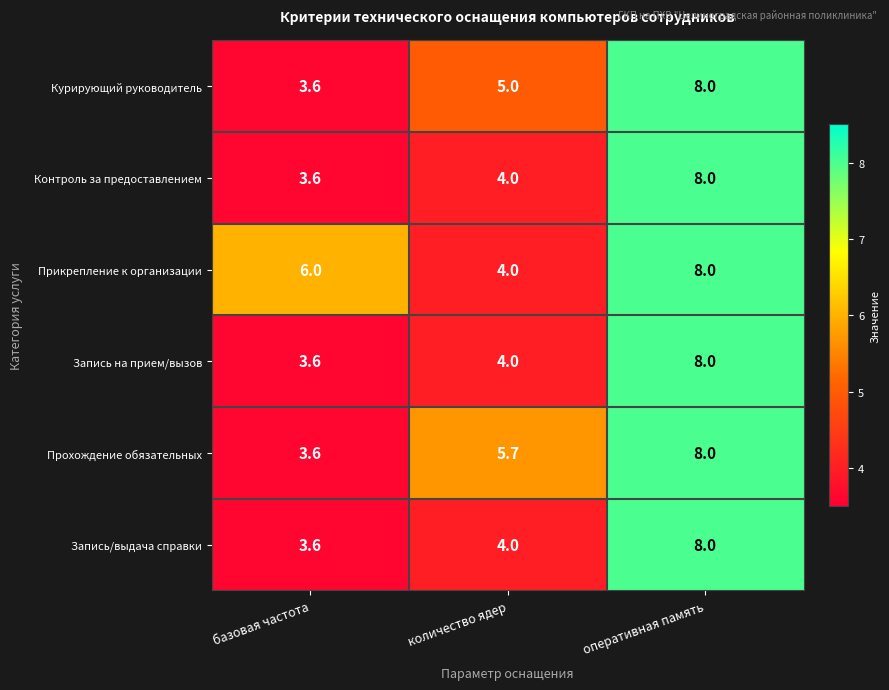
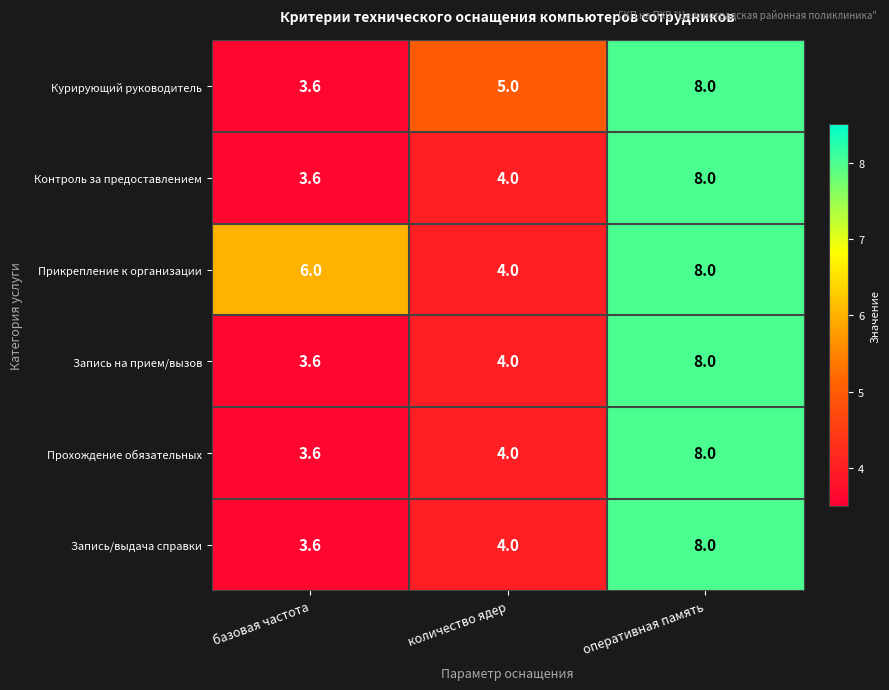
Прохождение обязательных, количество ядер: 5.7 -> 4.0
